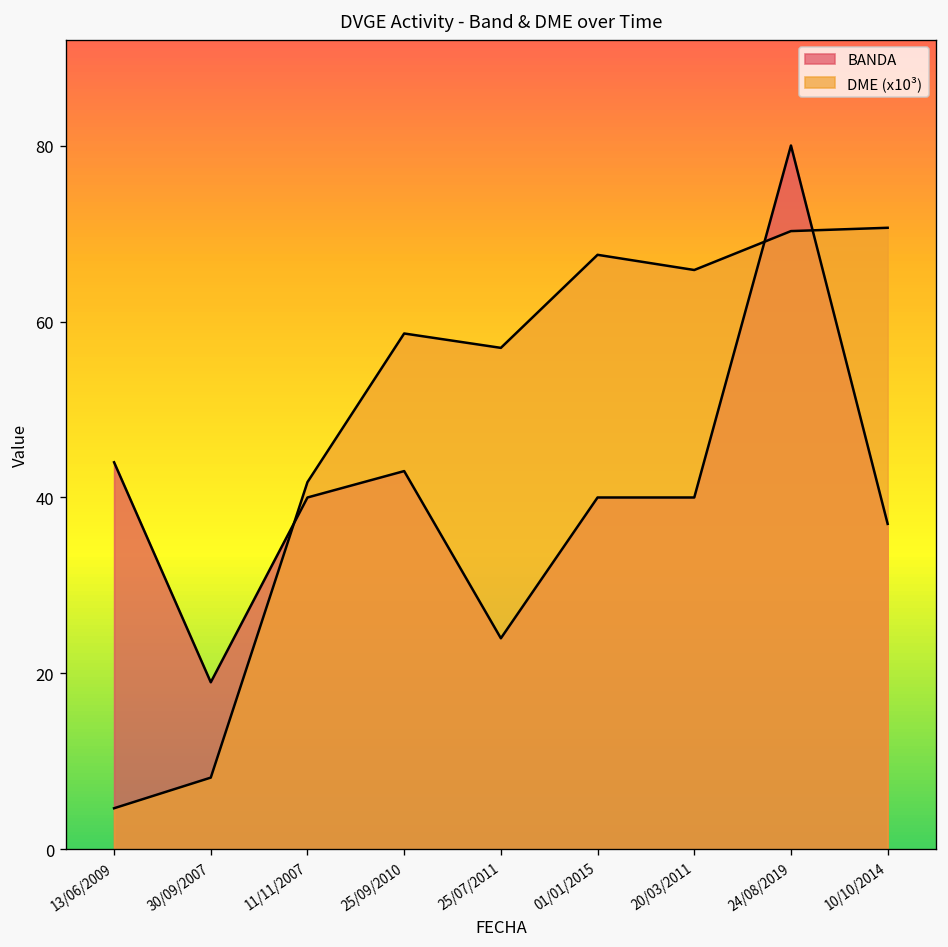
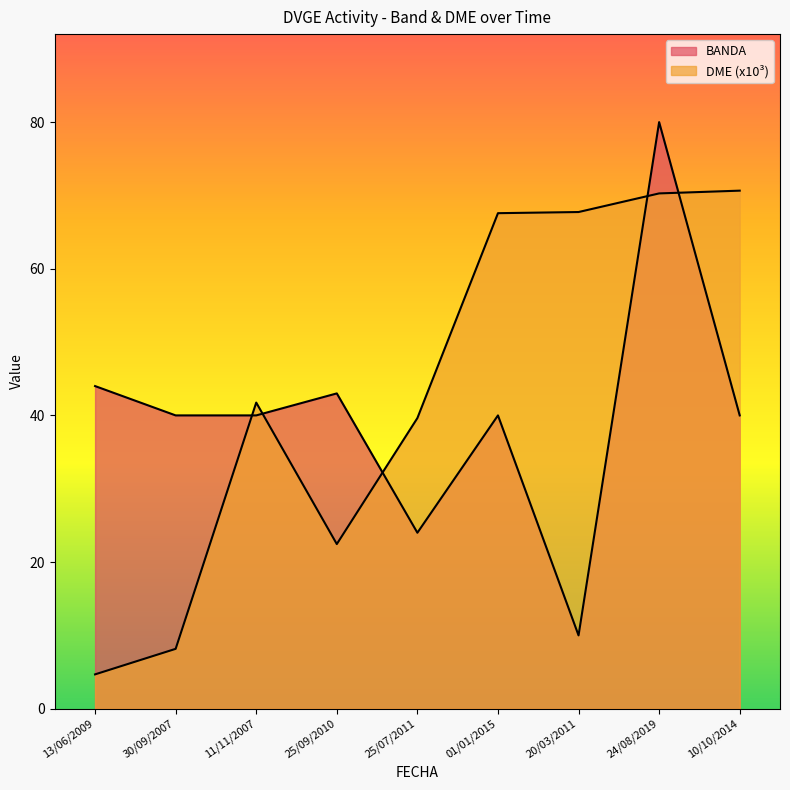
BANDA, 30/09/2007: 19 -> 40
DME (x10³), 25/09/2010: 59 -> 22
DME (x10³), 25/07/2011: 57 -> 40
BANDA, 20/03/2011: 40 -> 10
DME (x10³), 20/03/2011: 66 -> 68
BANDA, 10/10/2014: 37 -> 40
